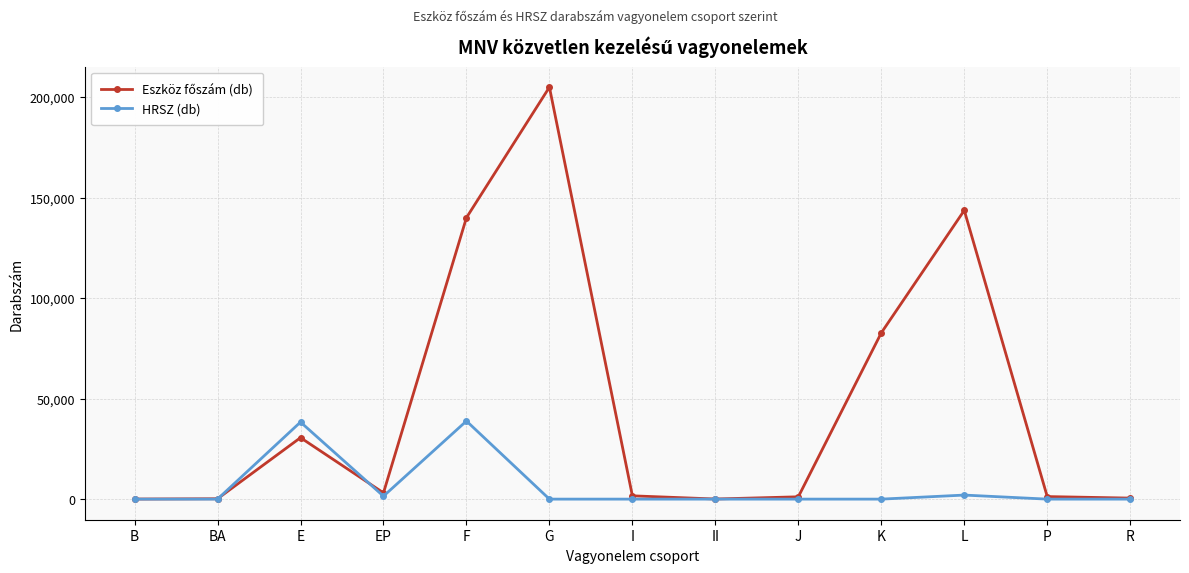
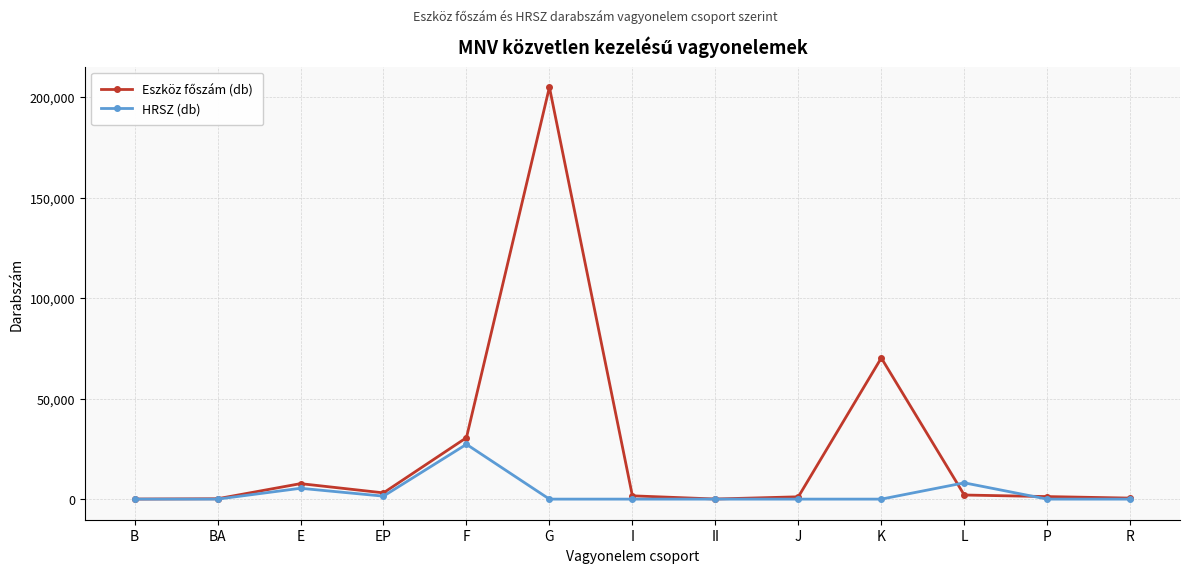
Eszköz főszám (db), E: 31,000 -> 8,000
HRSZ (db), E: 38,000 -> 5,000
Eszköz főszám (db), F: 140,000 -> 31,000
HRSZ (db), F: 39,000 -> 27,000
Eszköz főszám (db), K: 83,000 -> 70,000
Eszköz főszám (db), L: 144,000 -> 2,000
HRSZ (db), L: 2,000 -> 8,000
